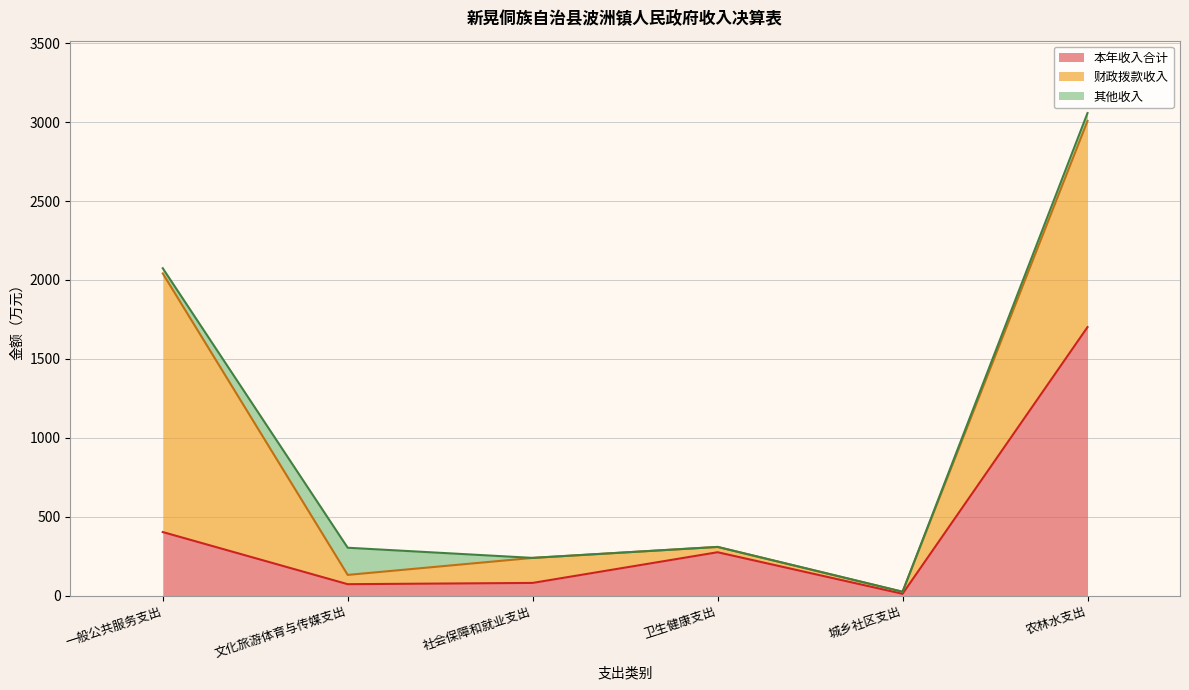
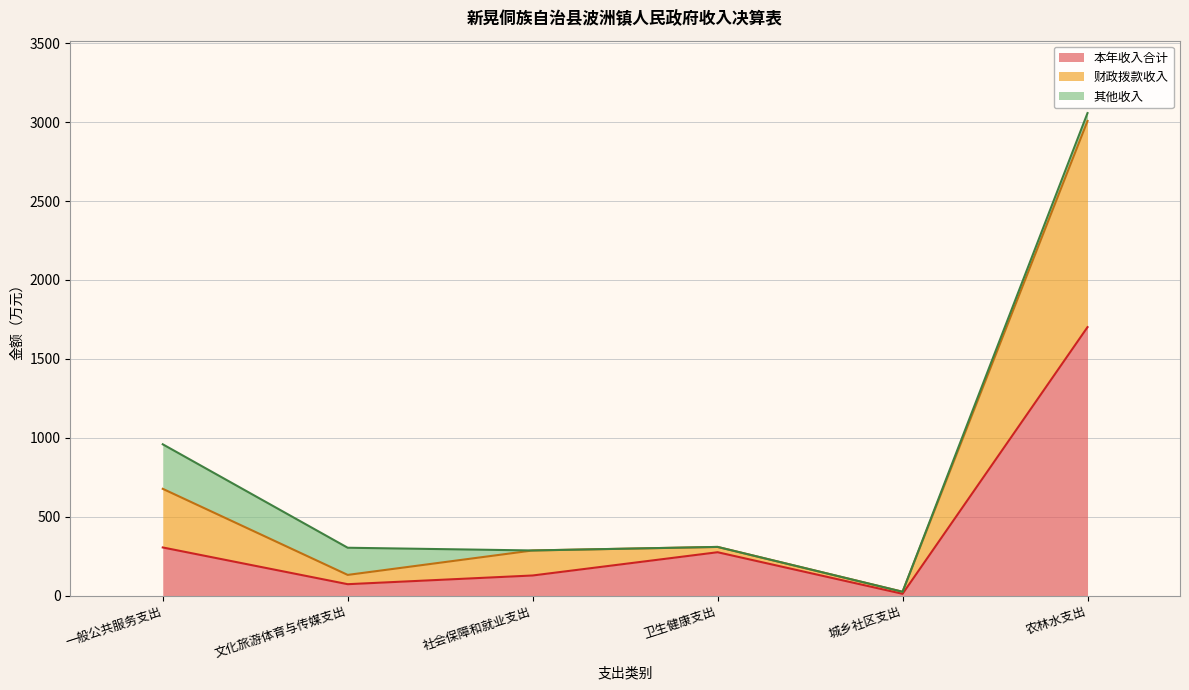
本年收入合计, 一般公共服务支出: 400 -> 310
财政拨款收入, 一般公共服务支出: 1640 -> 370
其他收入, 一般公共服务支出: 30 -> 280
本年收入合计, 社会保障和就业支出: 80 -> 130
